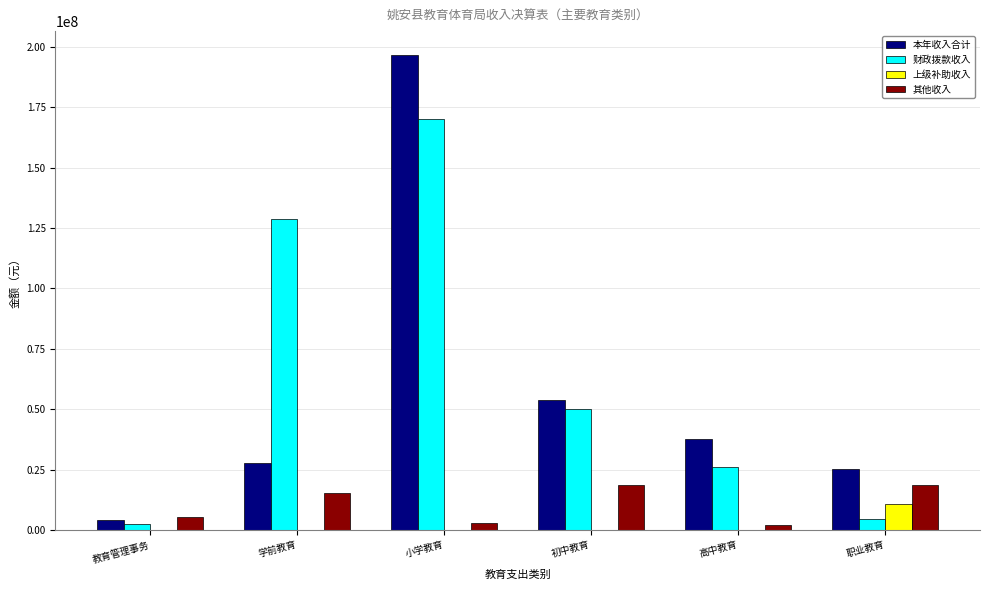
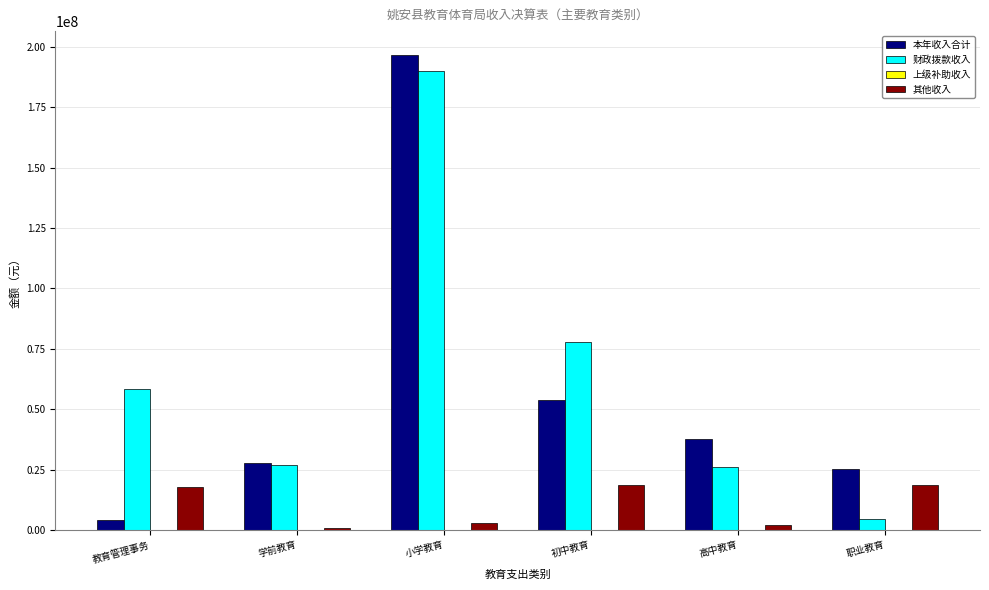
财政拨款收入, 教育管理事务: 2000000 -> 58000000
其他收入, 教育管理事务: 5000000 -> 18000000
财政拨款收入, 学前教育: 129000000 -> 27000000
其他收入, 学前教育: 15000000 -> 1000000
财政拨款收入, 小学教育: 170000000 -> 190000000
财政拨款收入, 初中教育: 50000000 -> 78000000
上级补助收入, 职业教育: 11000000 -> 0
